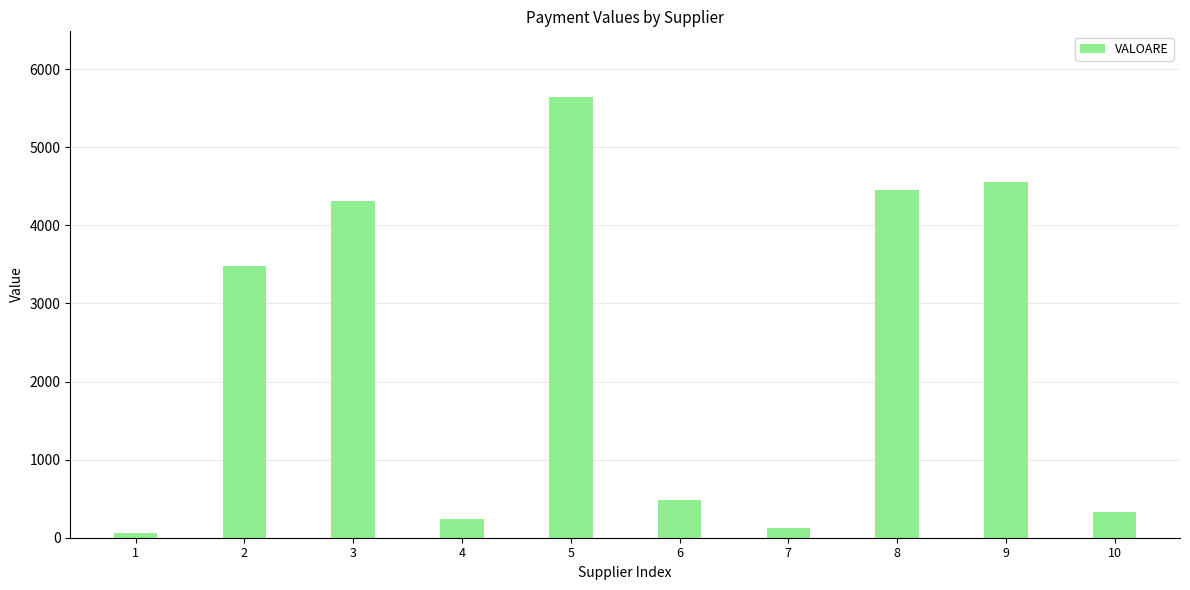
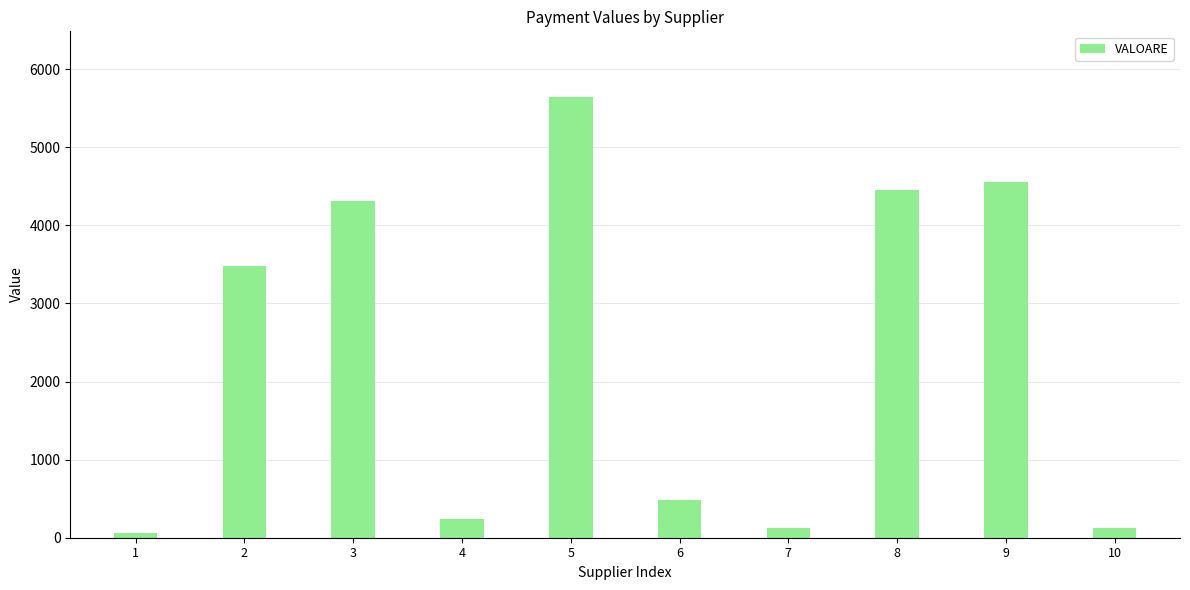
10: 300 -> 100
